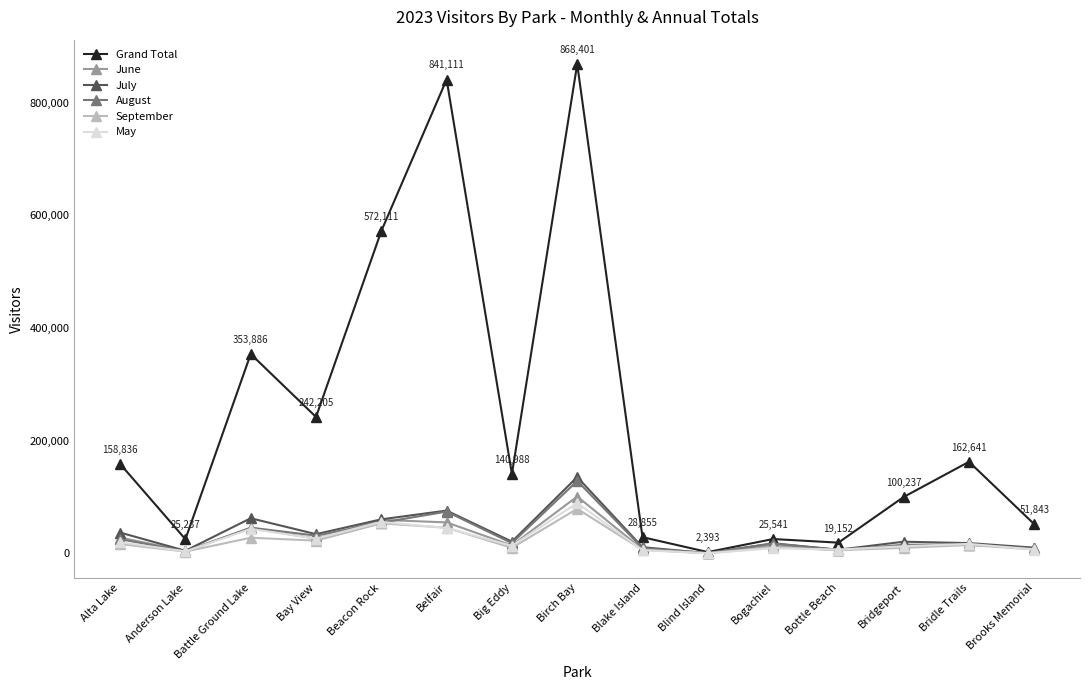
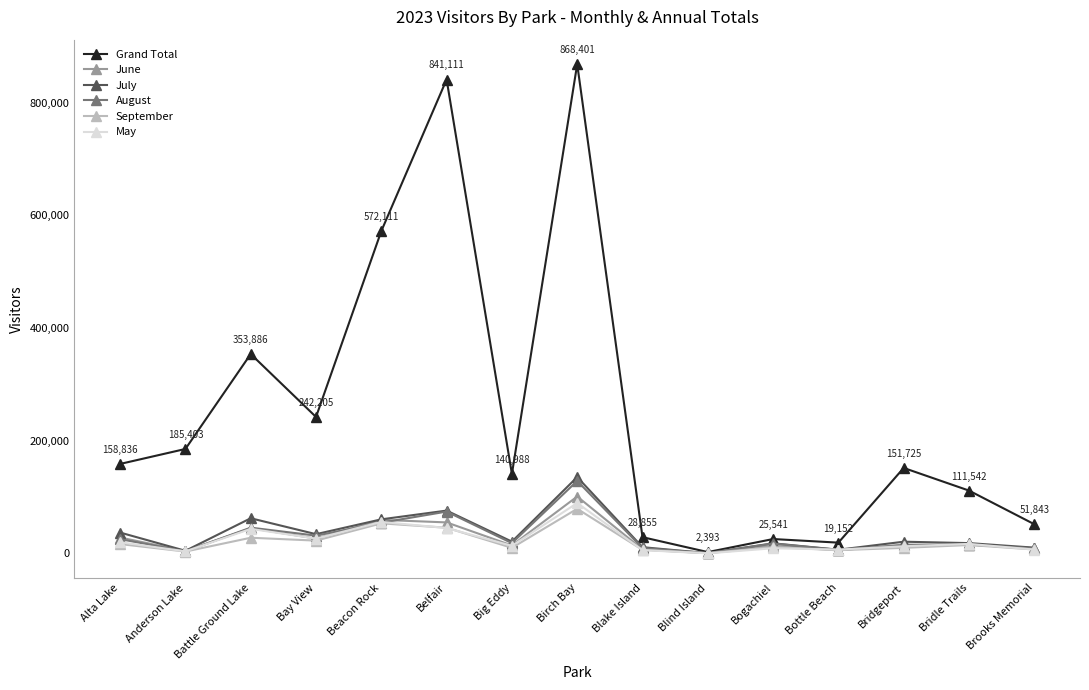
Grand Total, Anderson Lake: 25,237 -> 185,403
Grand Total, Bridgeport: 100,237 -> 151,725
Grand Total, Bridle Trails: 162,641 -> 111,542
